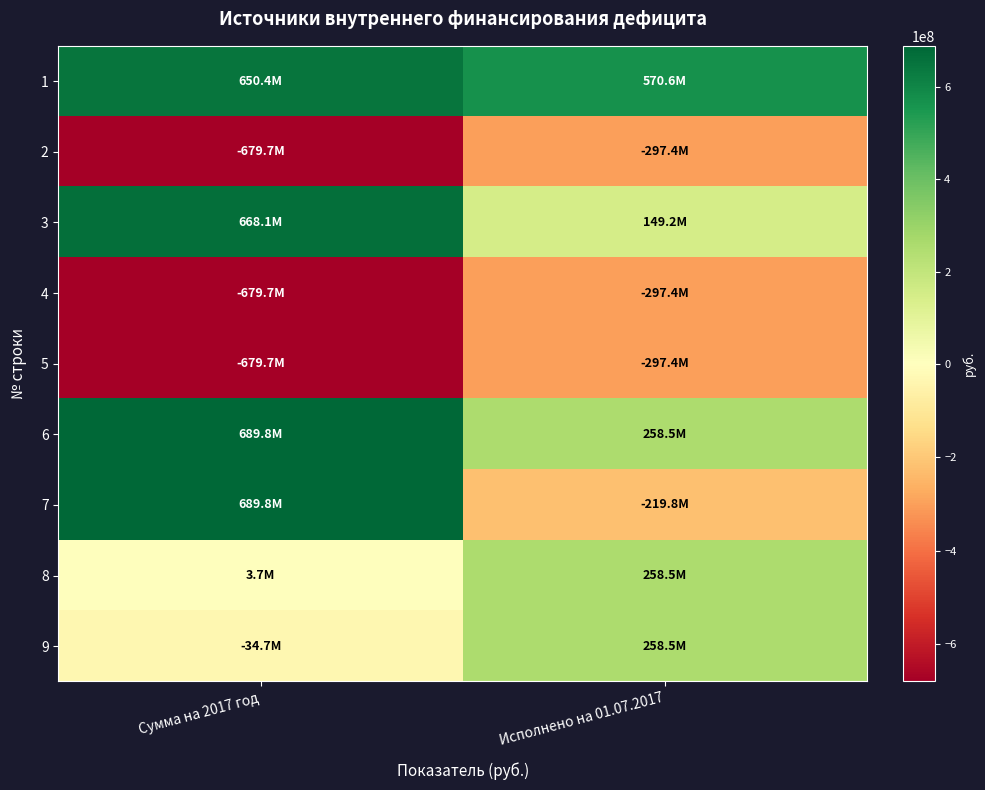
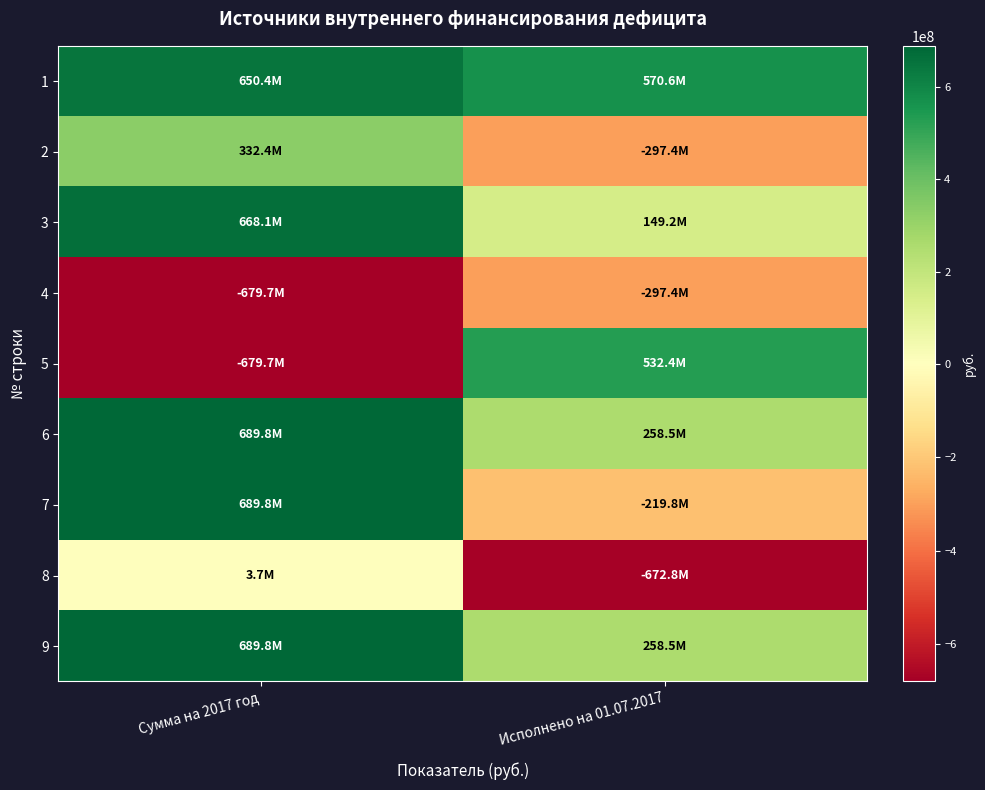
2, Сумма на 2017 год: -679.7M -> 332.4M
5, Исполнено на 01.07.2017: -297.4M -> 532.4M
8, Исполнено на 01.07.2017: 258.5M -> -672.8M
9, Сумма на 2017 год: -34.7M -> 689.8M
